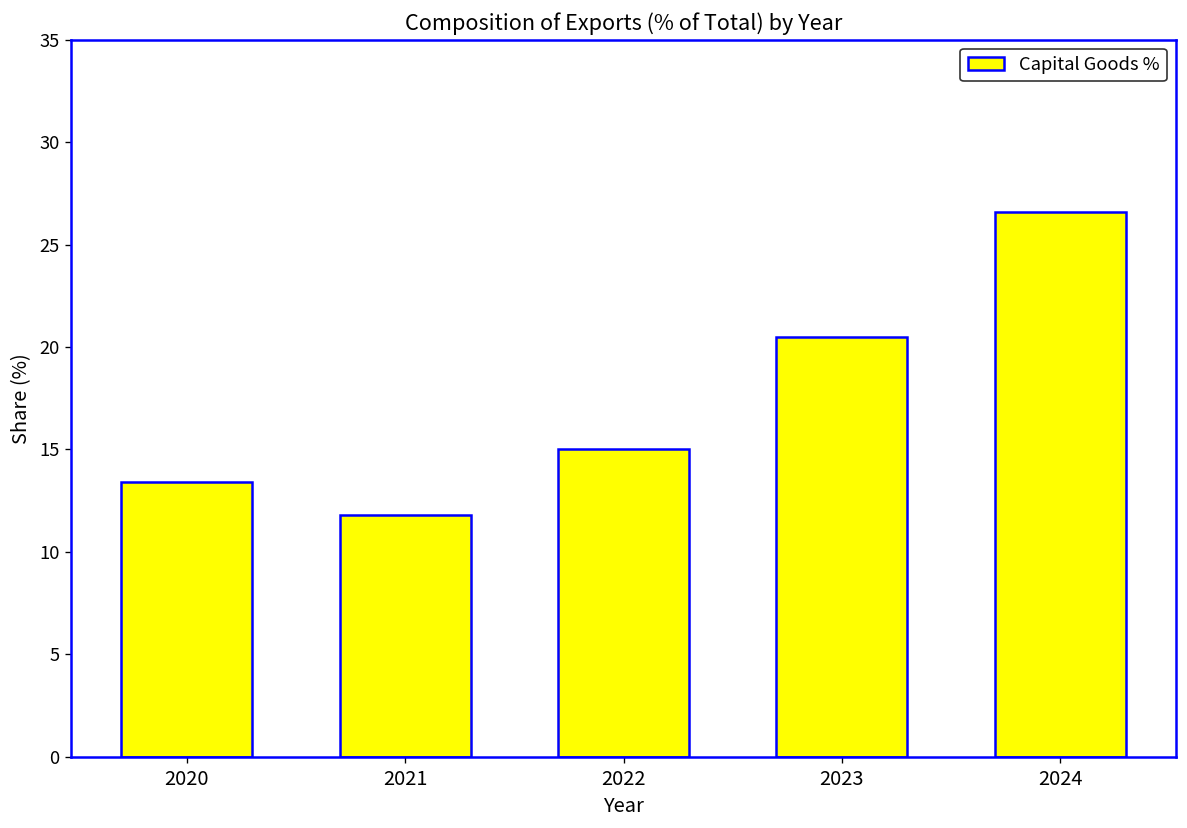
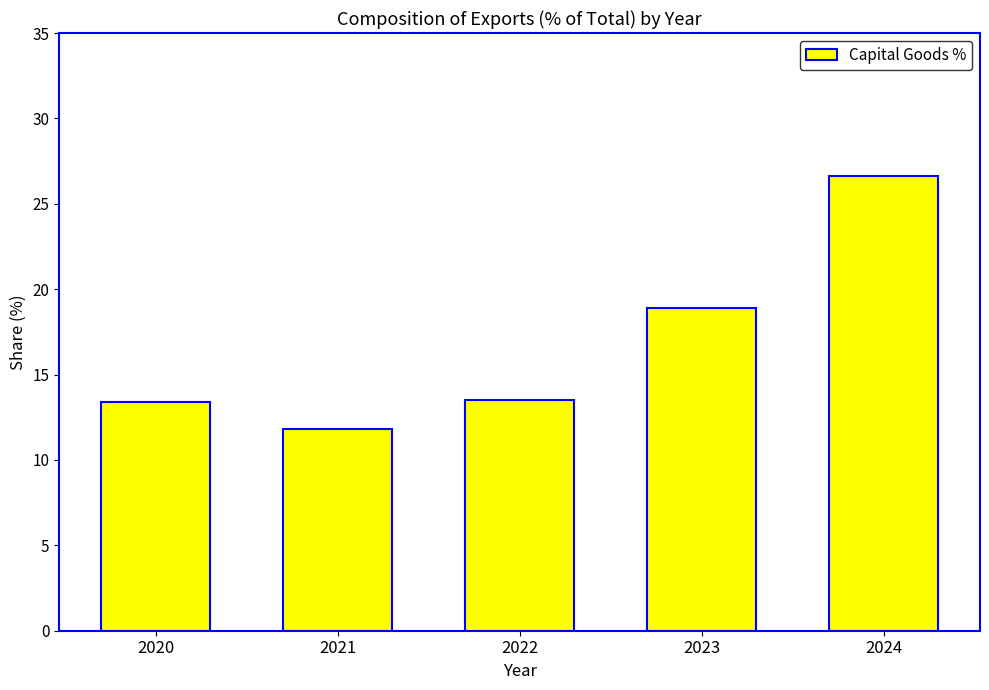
2022: 15.0 -> 13.5
2023: 20.5 -> 18.9
